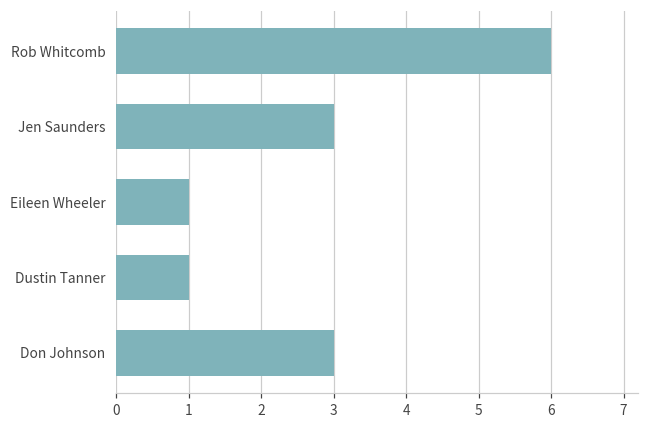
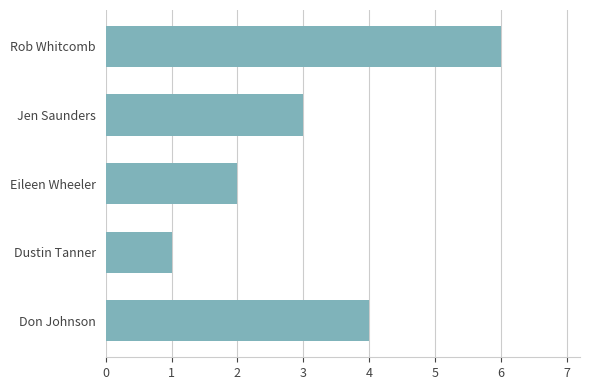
Eileen Wheeler: 1 -> 2
Don Johnson: 3 -> 4
